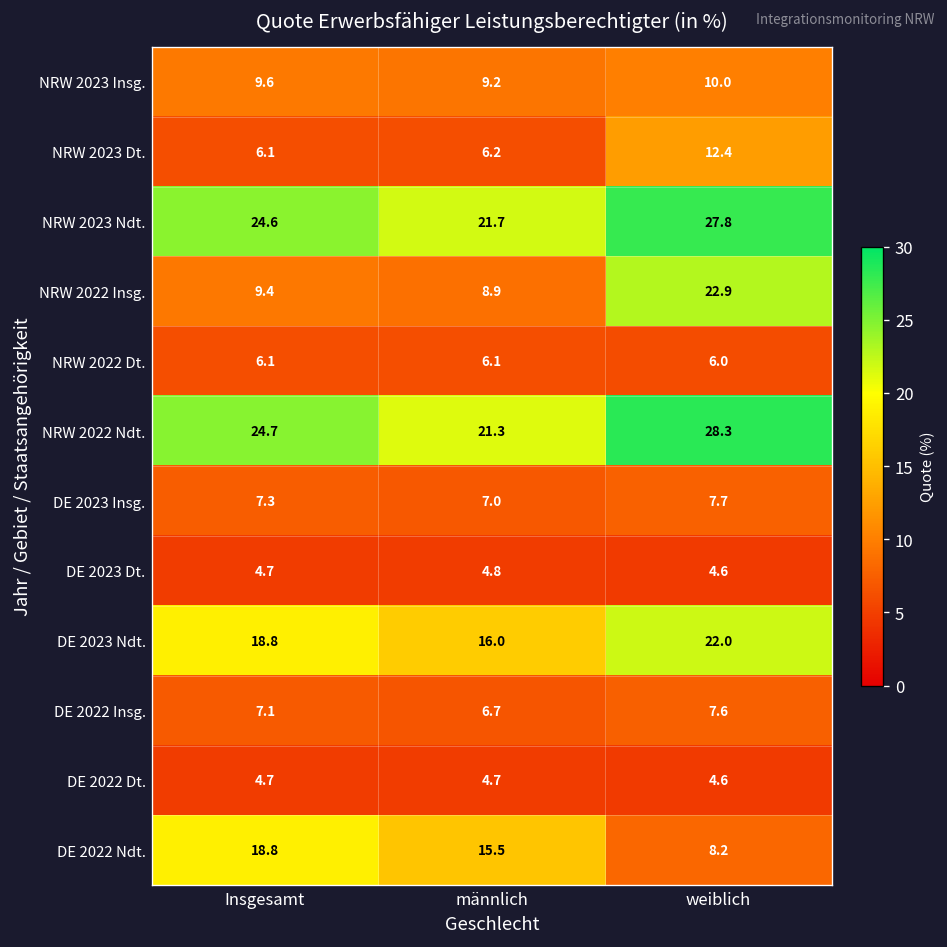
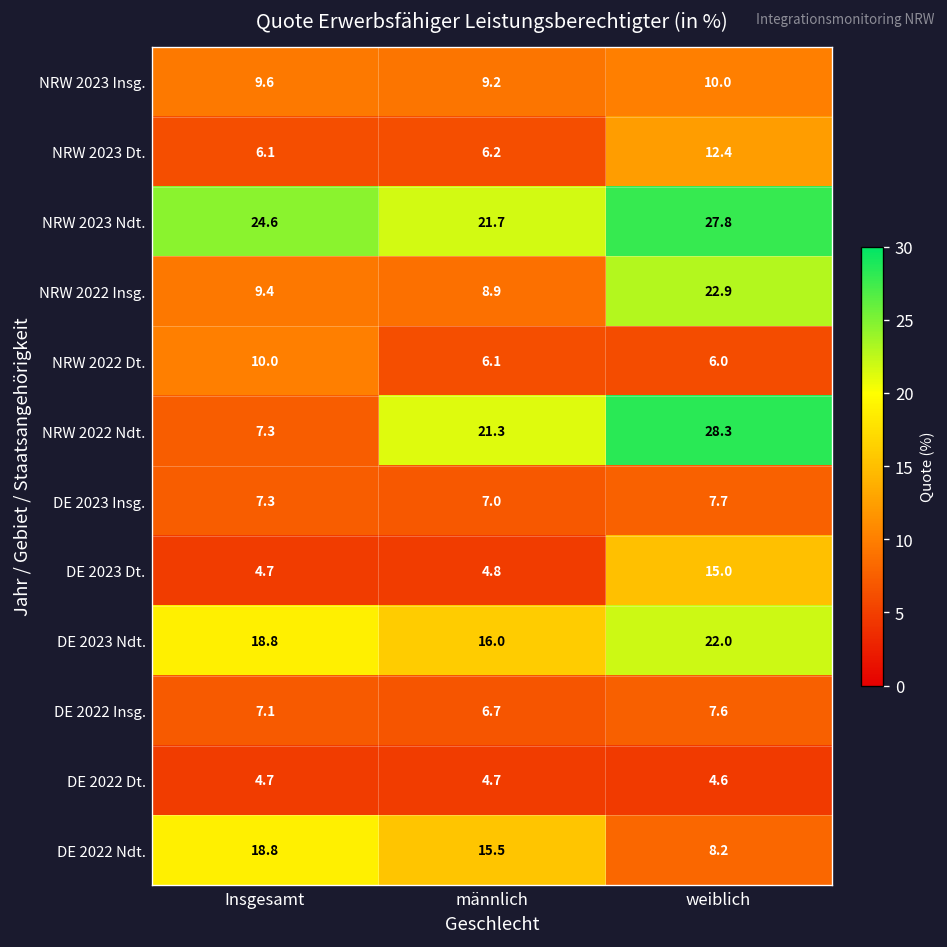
NRW 2022 Dt., Insgesamt: 6.1 -> 10.0
NRW 2022 Ndt., Insgesamt: 24.7 -> 7.3
DE 2023 Dt., weiblich: 4.6 -> 15.0
